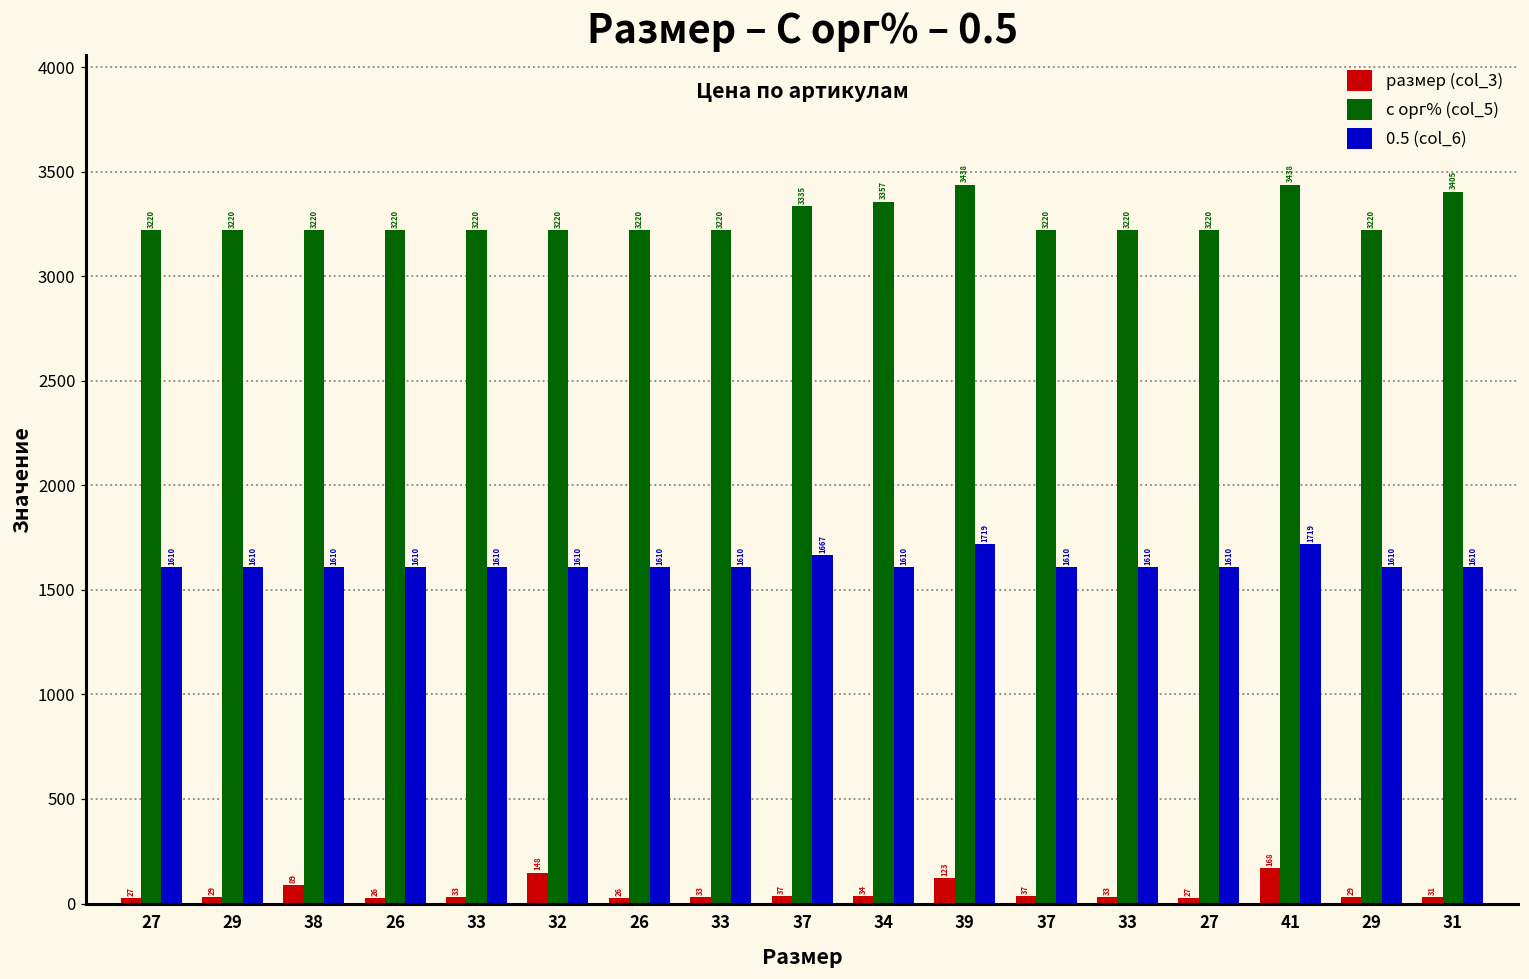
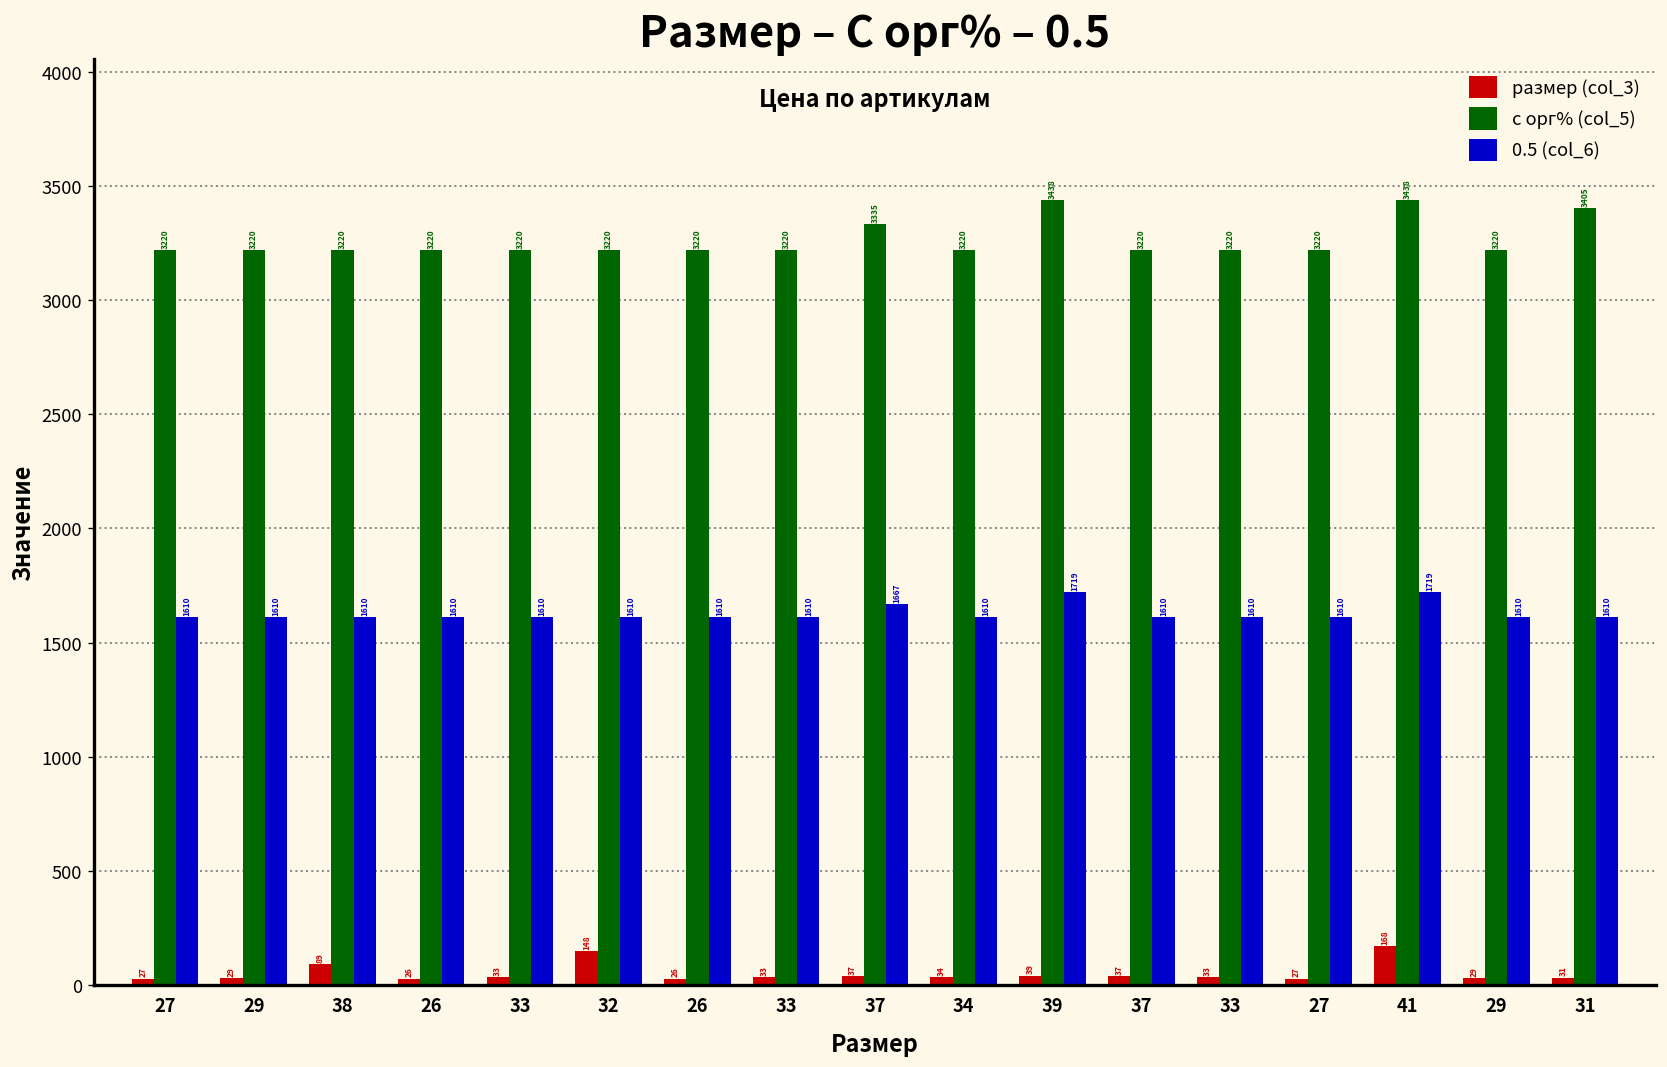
с орг% (col_5), 34: 3357 -> 3220
размер (col_3), 39: 123 -> 39
